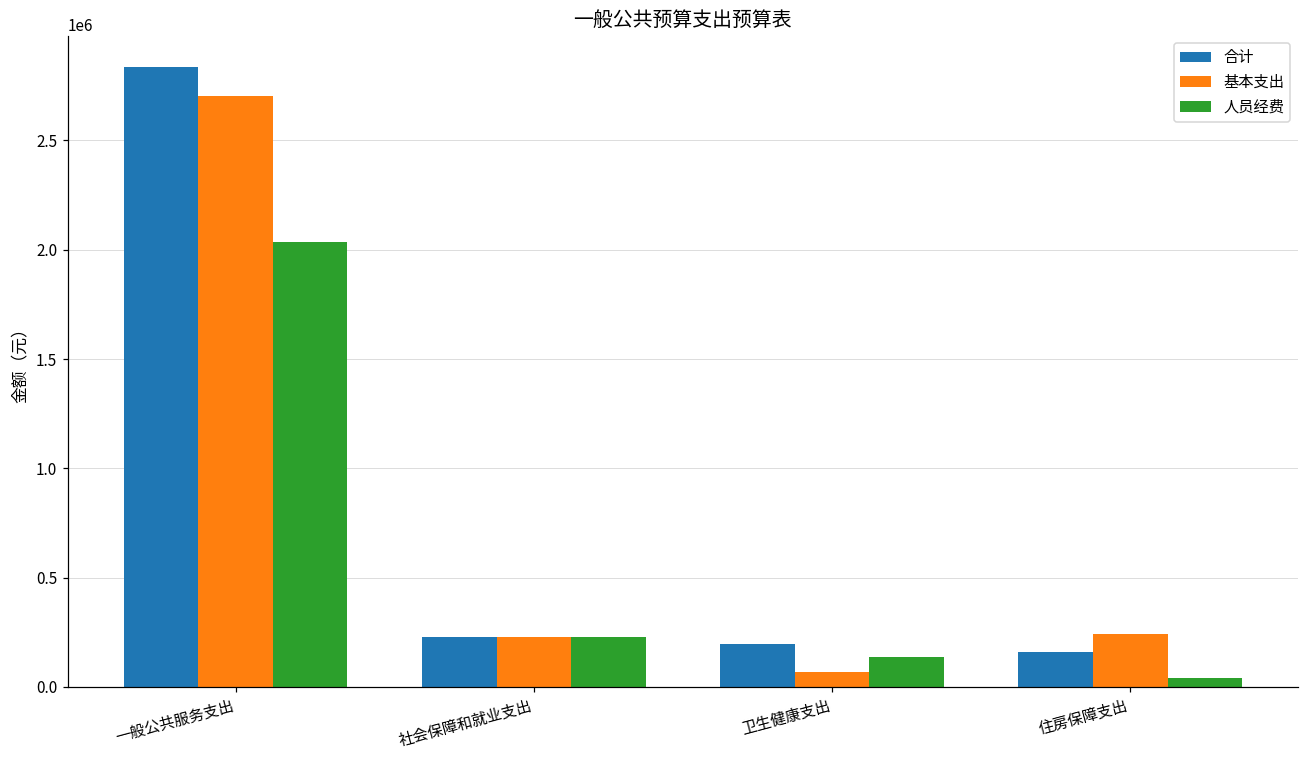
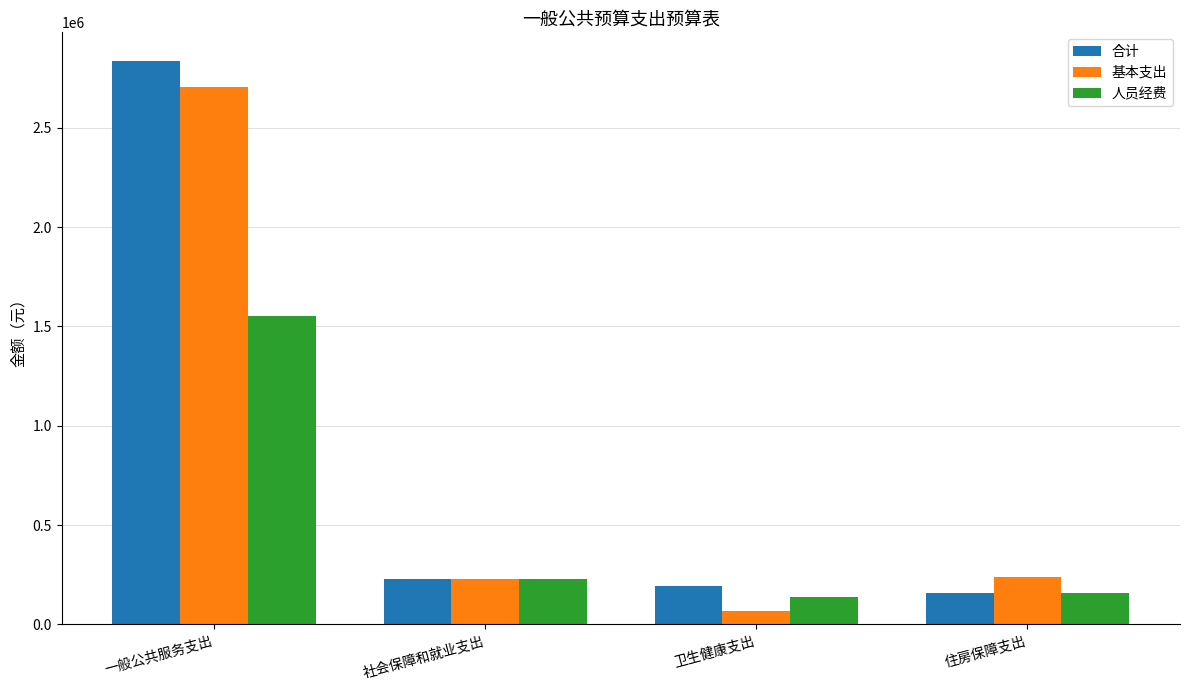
人员经费, 一般公共服务支出: 2030000 -> 1550000
人员经费, 住房保障支出: 40000 -> 160000
